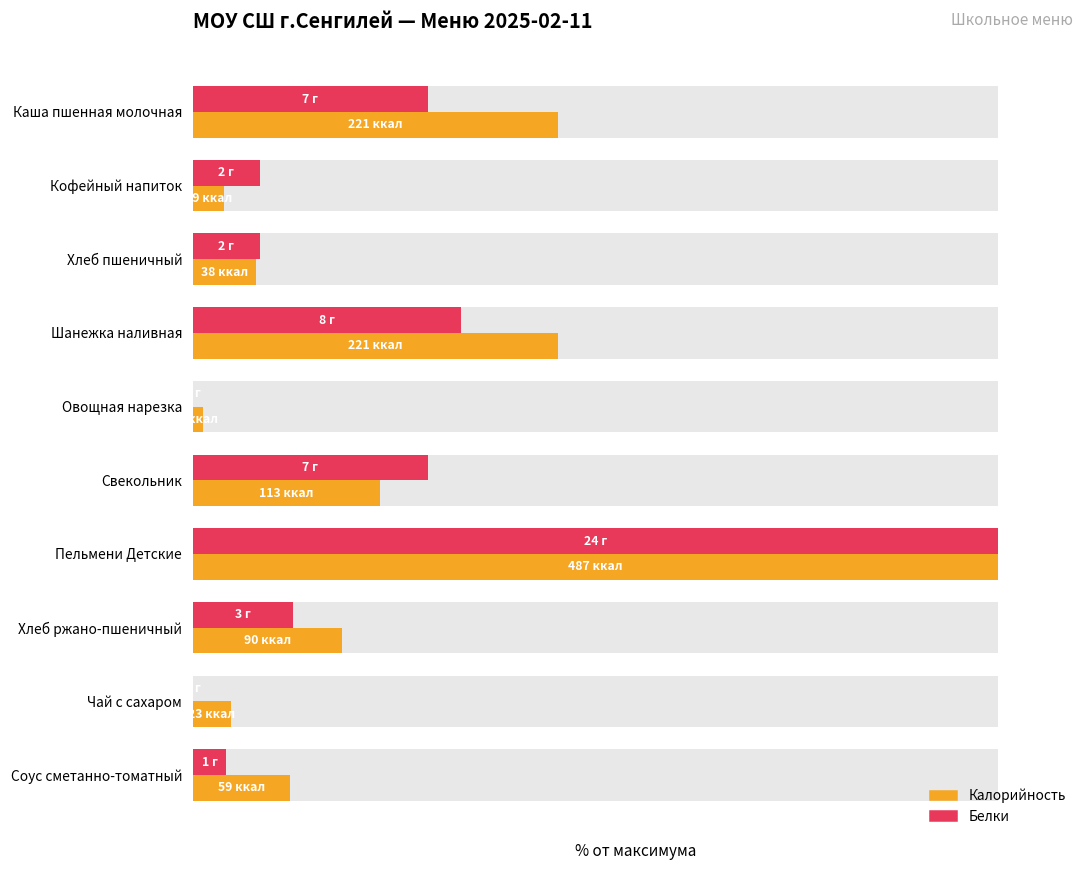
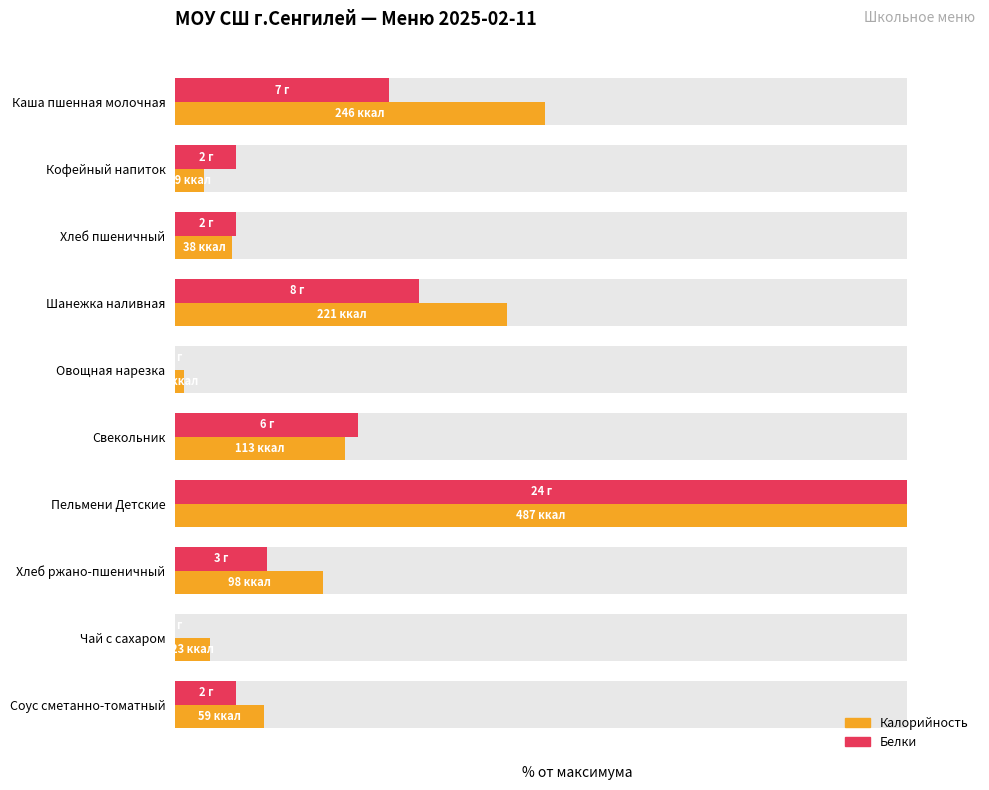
Калорийность, Каша пшенная молочная: 221 -> 246
Белки, Свекольник: 7 -> 6
Калорийность, Хлеб ржано-пшеничный: 90 -> 98
Белки, Соус сметанно-томатный: 1 -> 2
